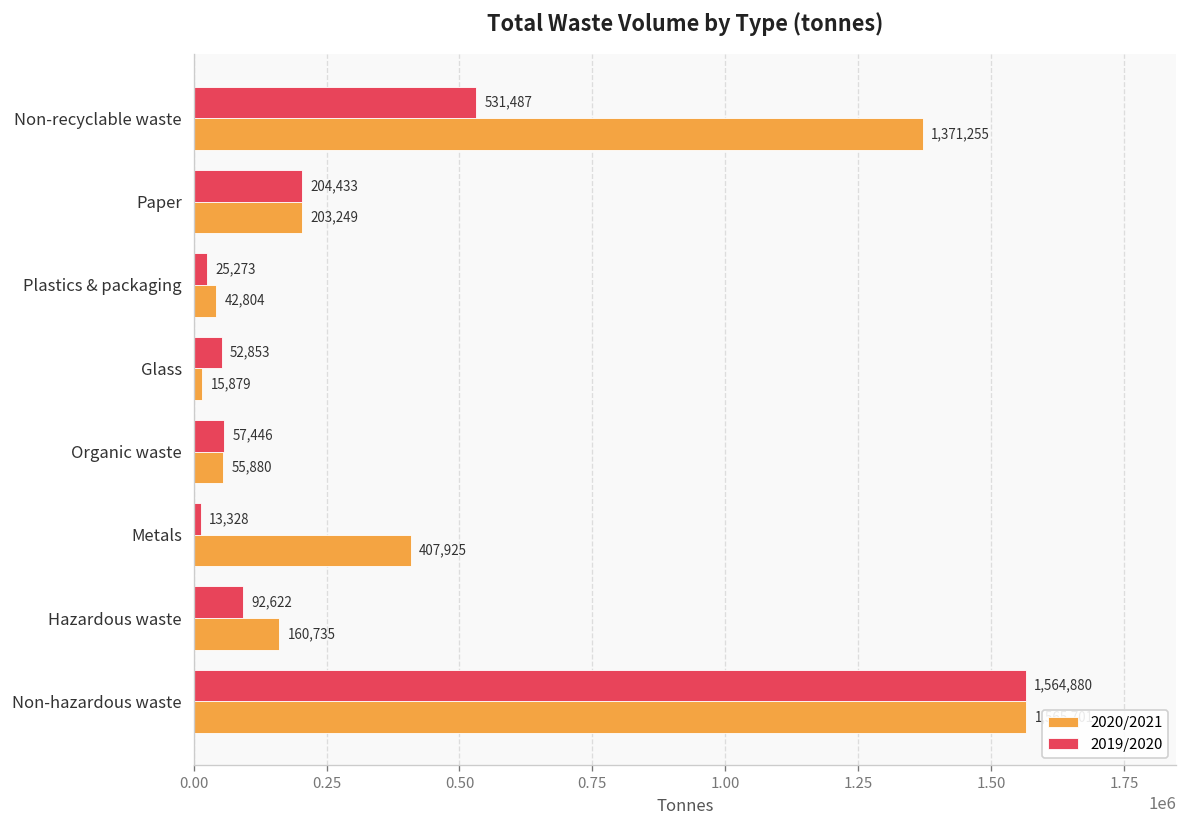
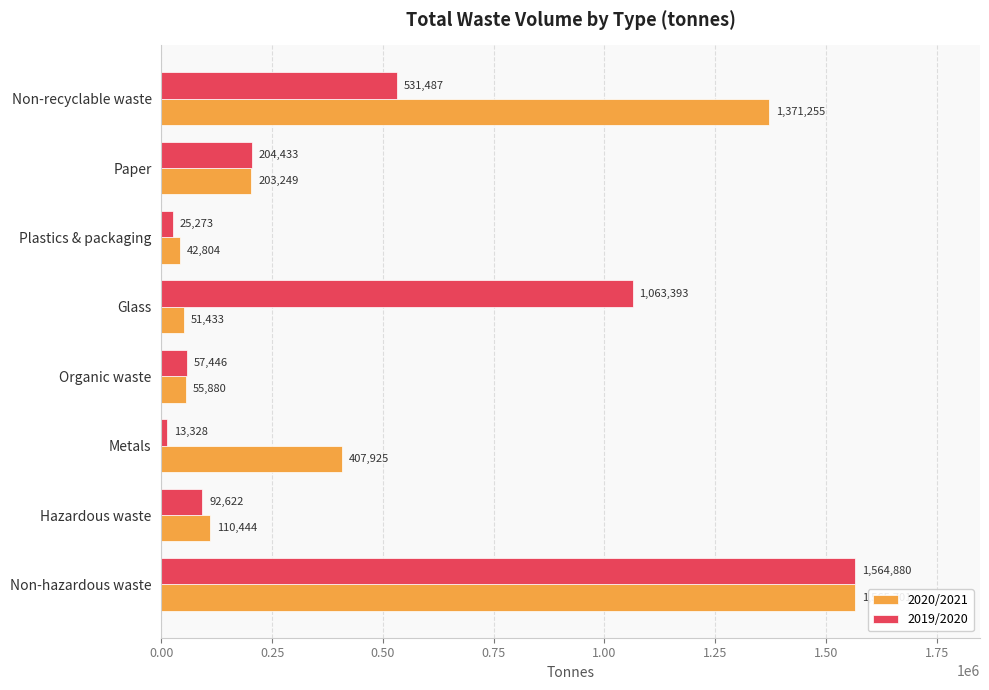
2019/2020, Glass: 52,853 -> 1,063,393
2020/2021, Glass: 15,879 -> 51,433
2020/2021, Hazardous waste: 160,735 -> 110,444
